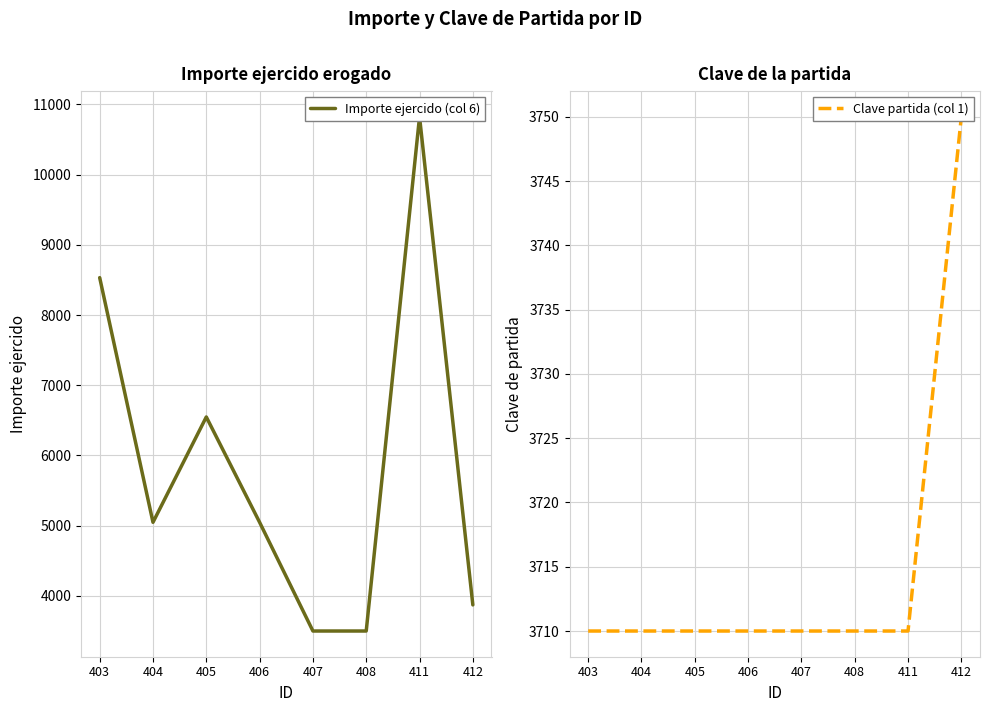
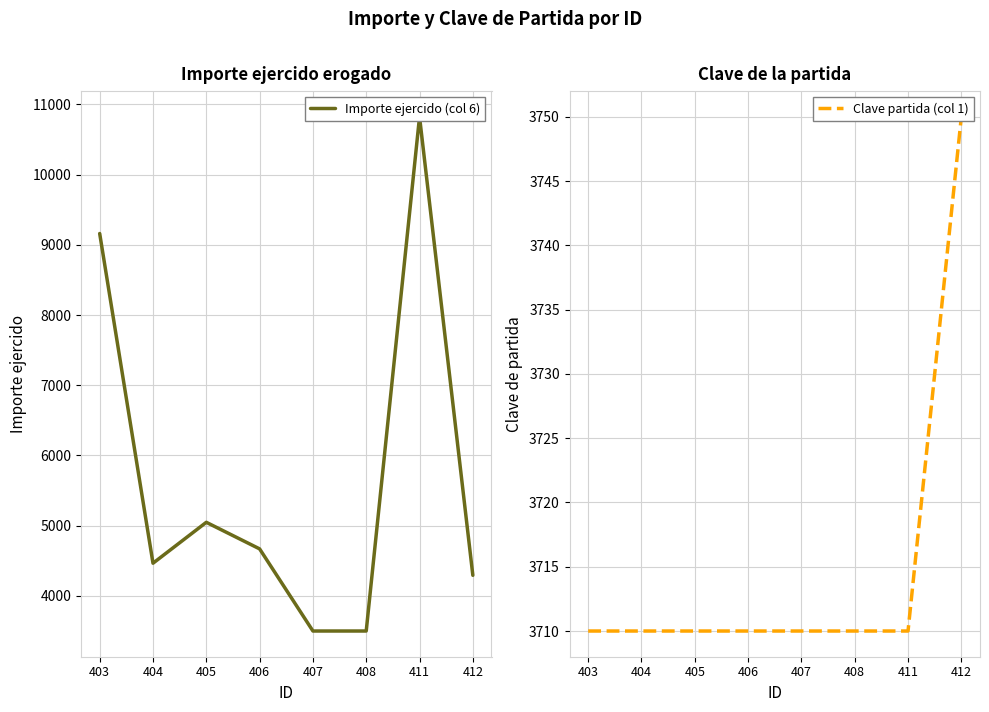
Importe ejercido erogado, 403: 8500 -> 9200
Importe ejercido erogado, 404: 5000 -> 4500
Importe ejercido erogado, 405: 6500 -> 5000
Importe ejercido erogado, 406: 5000 -> 4700
Importe ejercido erogado, 412: 3900 -> 4300
